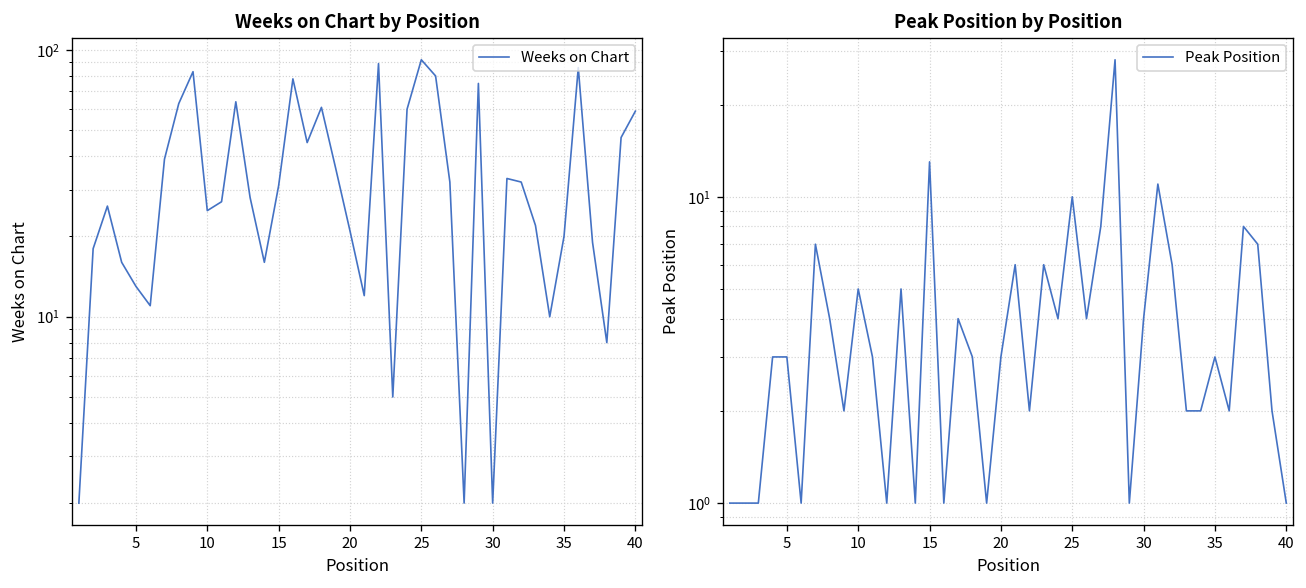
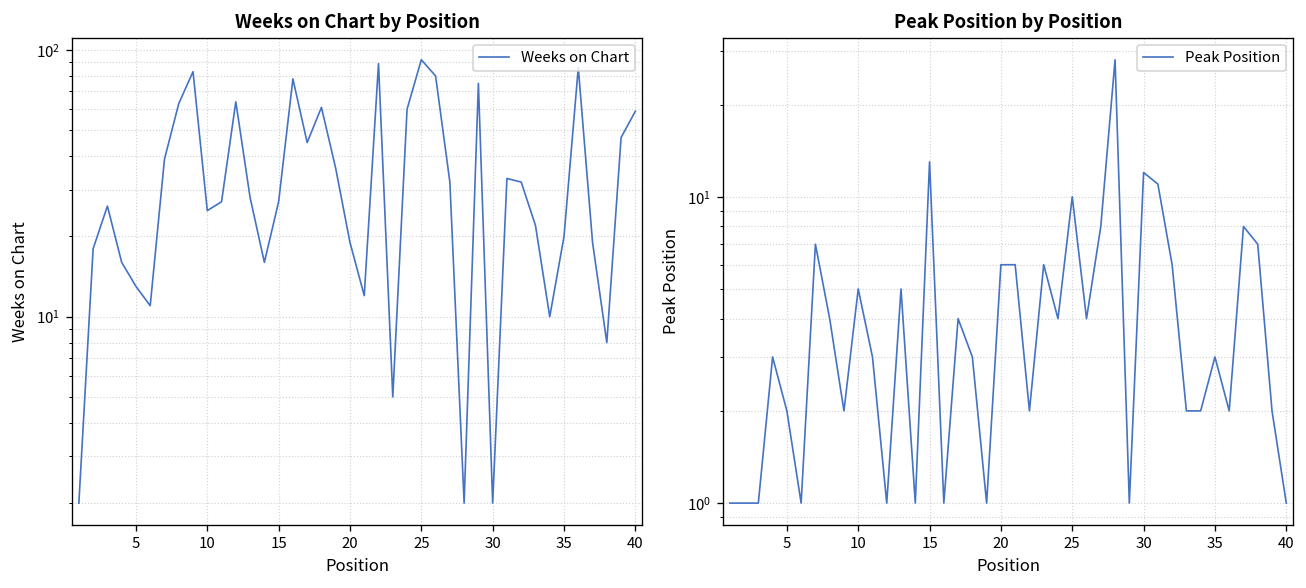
Weeks on Chart by Position, 15: 31 -> 27
Weeks on Chart by Position, 20: 21 -> 19
Peak Position by Position, 5: 3 -> 2
Peak Position by Position, 20: 3 -> 6
Peak Position by Position, 30: 4 -> 12
